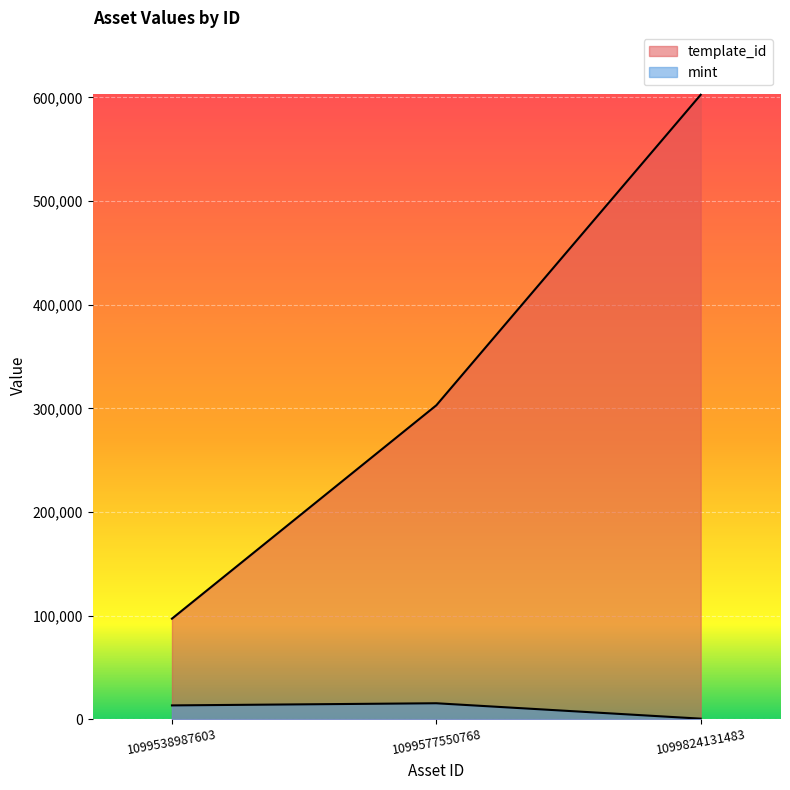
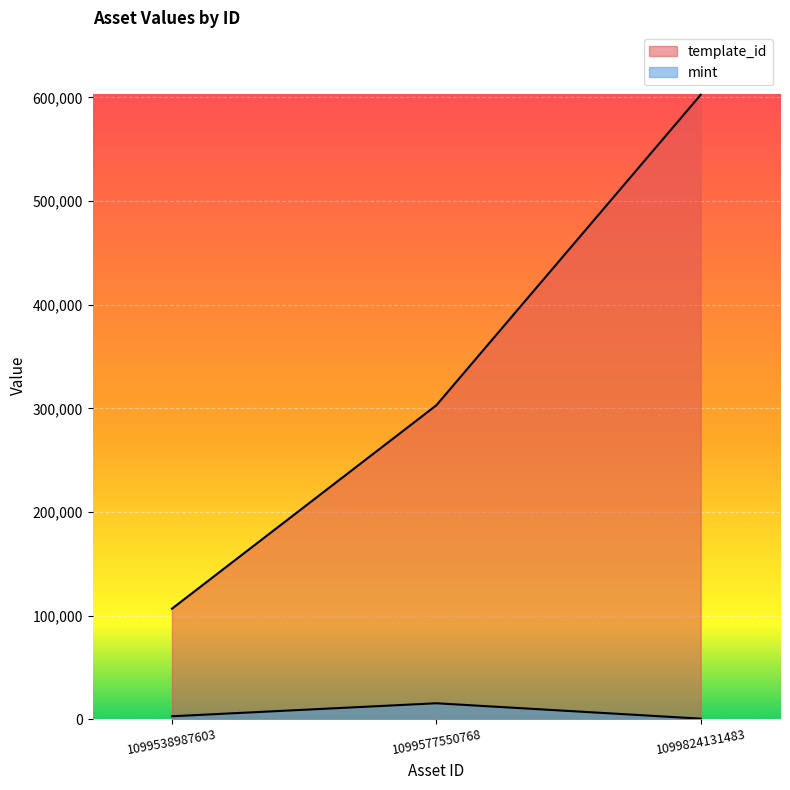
template_id, 1099538987603: 97,000 -> 107,000
mint, 1099538987603: 13,000 -> 3,000
